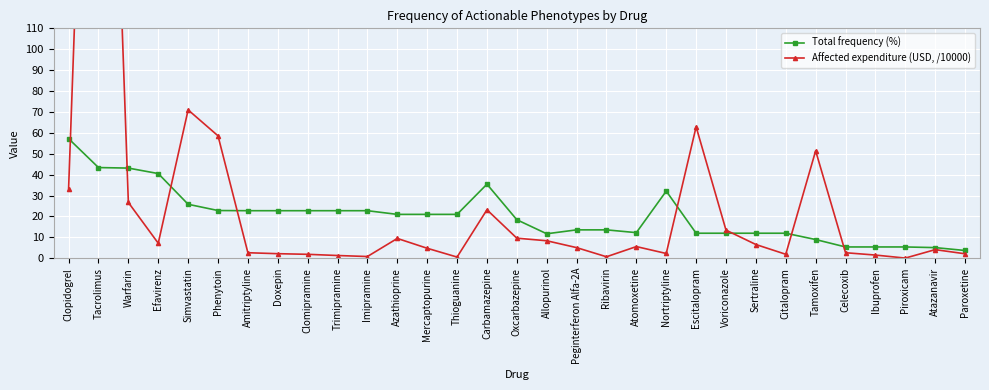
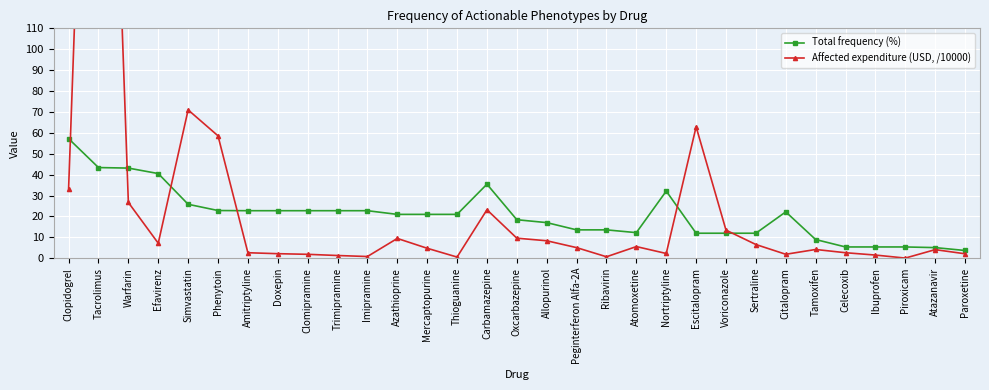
Total frequency (%), Allopurinol: 12 -> 17
Total frequency (%), Citalopram: 12 -> 22
Affected expenditure (USD, /10000), Tamoxifen: 51 -> 4
